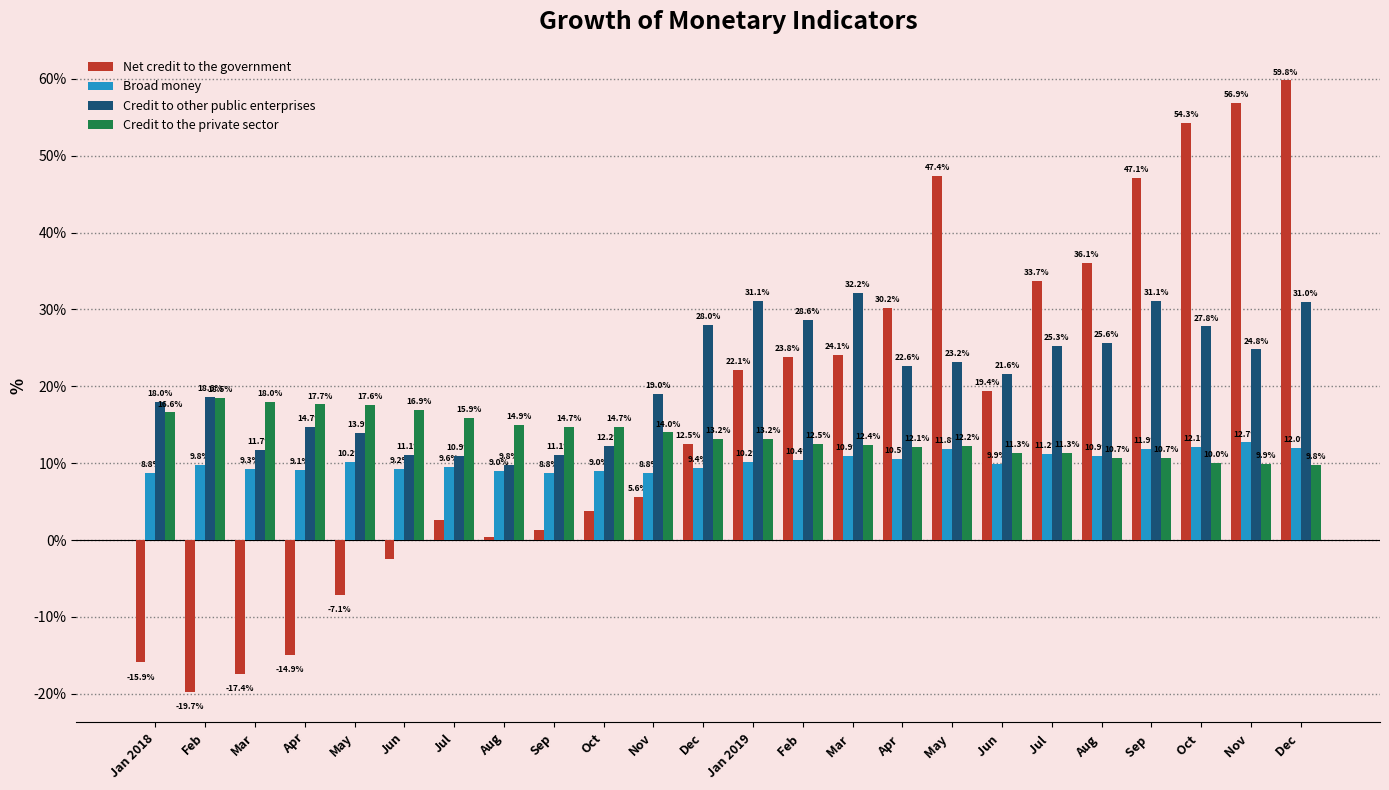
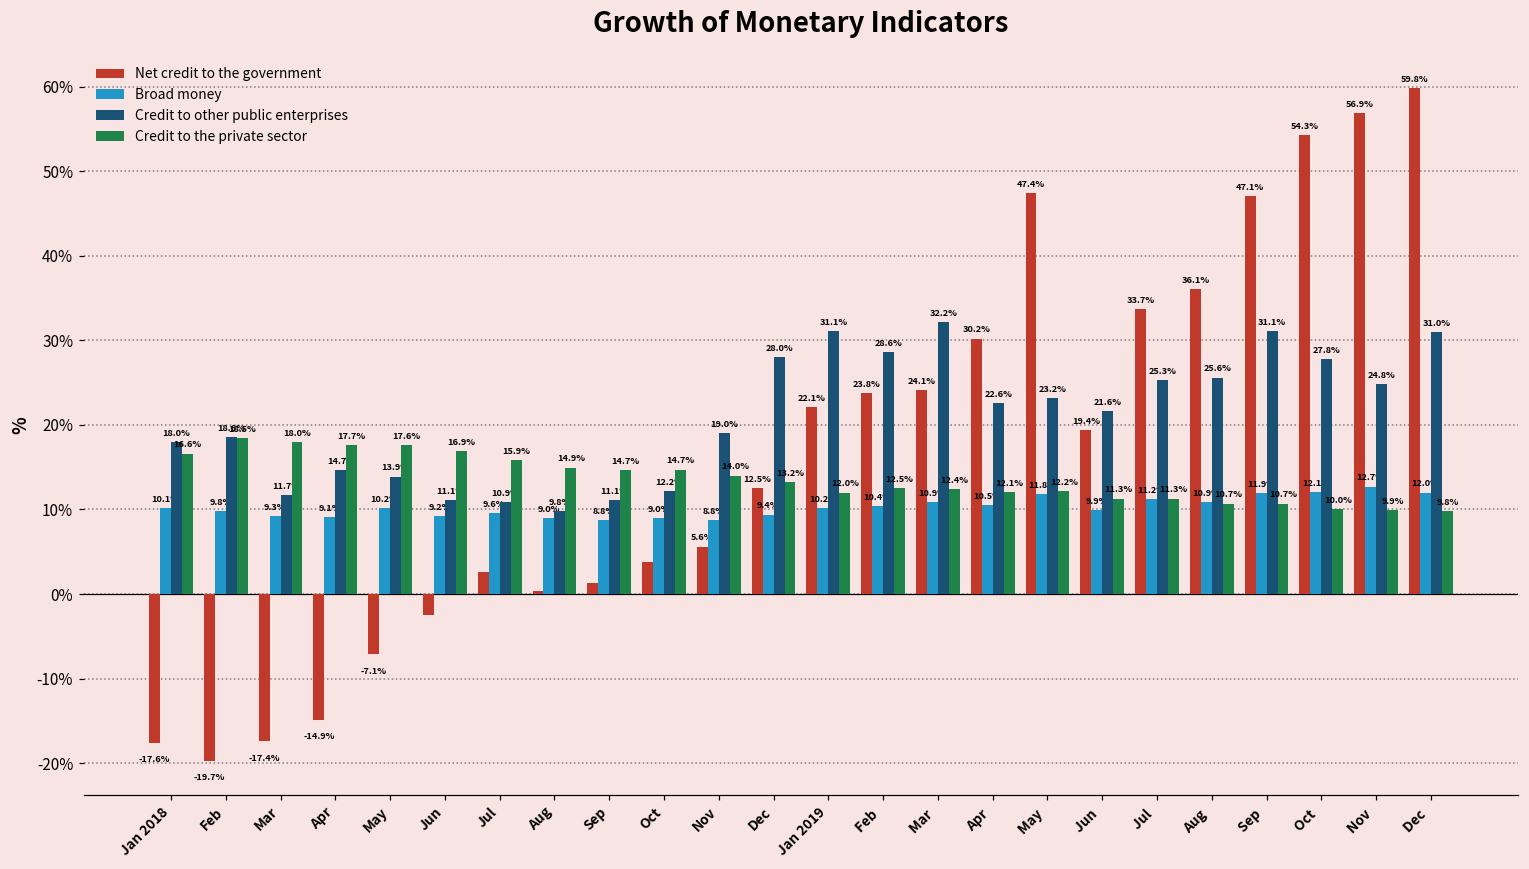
Net credit to the government, Jan 2018: -15.9% -> -17.6%
Broad money, Jan 2018: 8.8% -> 10.1%
Credit to the private sector, Jan 2019: 13.2% -> 12.0%
